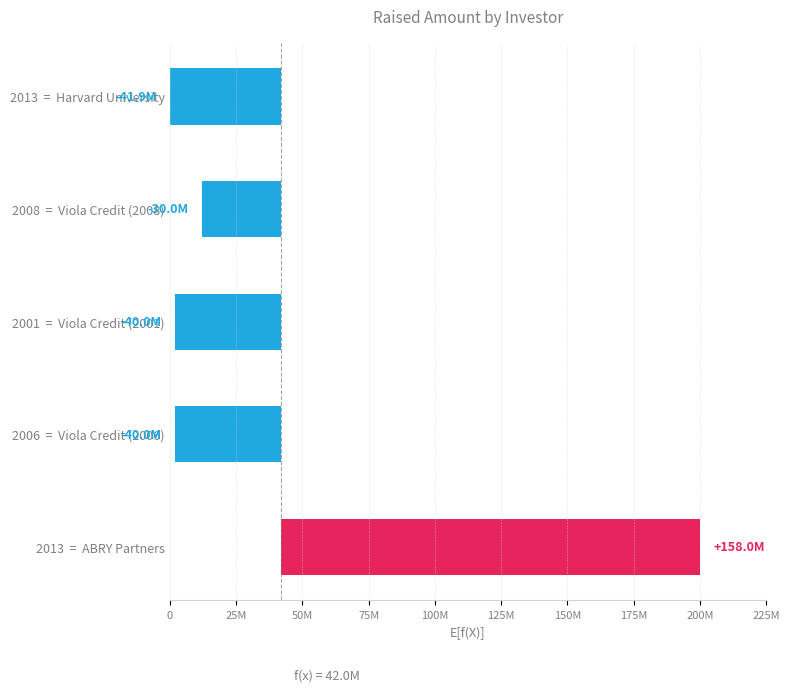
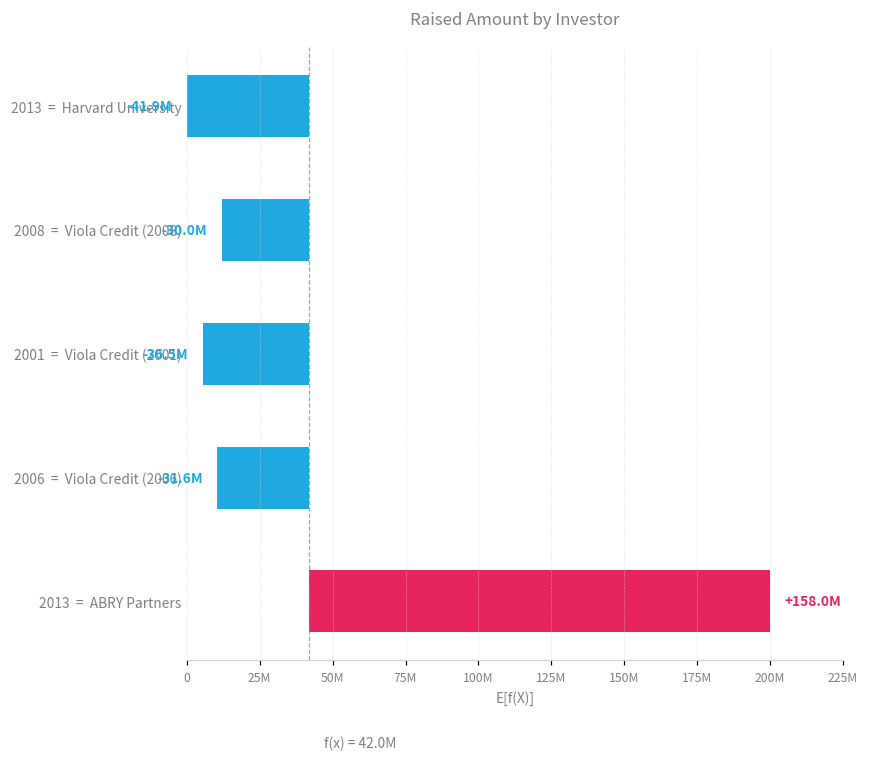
2001 = Viola Credit (2001): -40.0M -> -36.5M
2006 = Viola Credit (2006): -40.0M -> -31.6M
